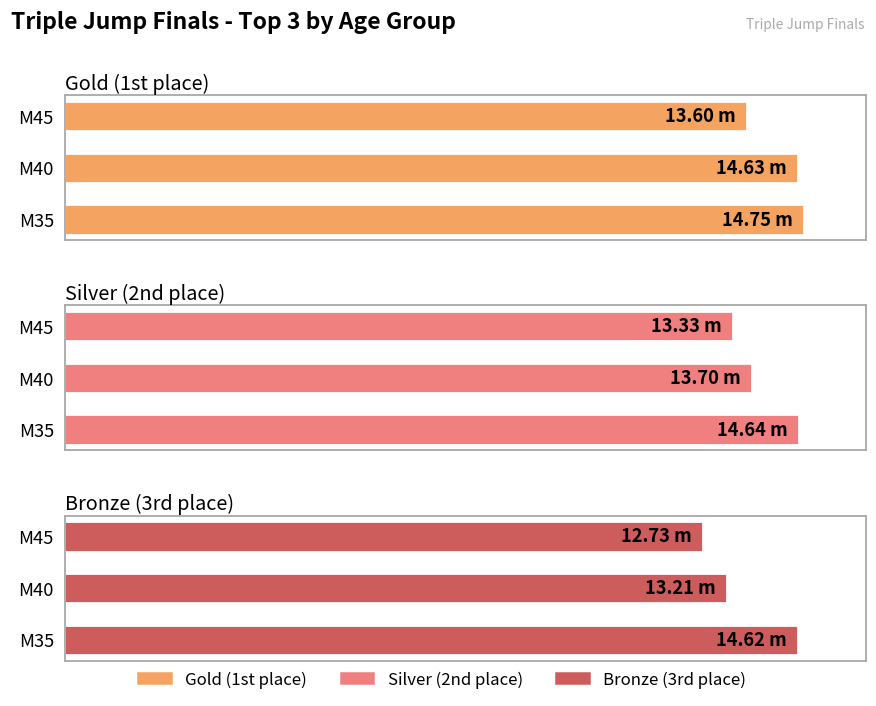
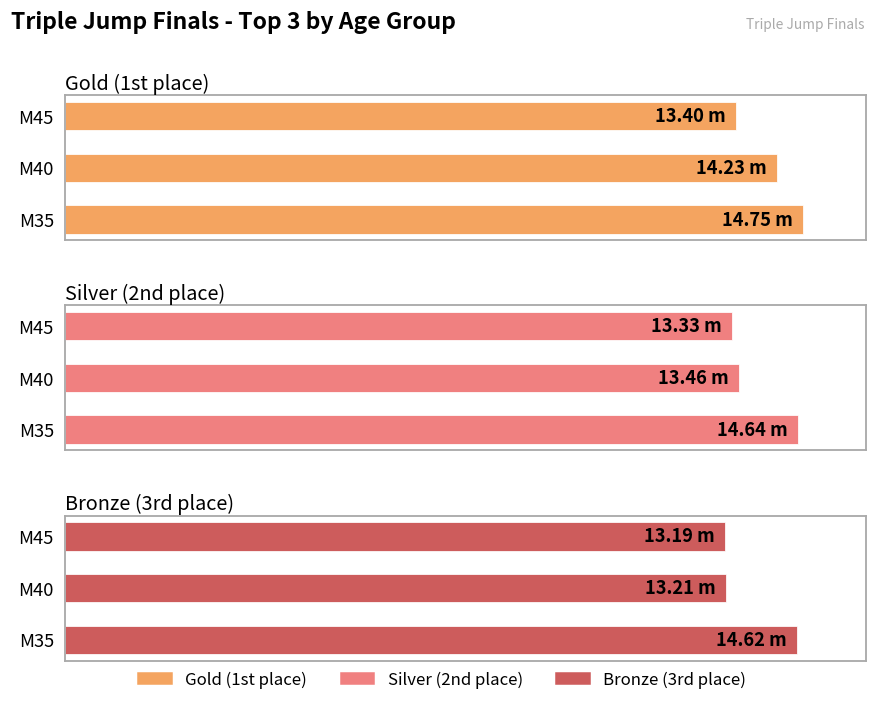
Gold (1st place), M45: 13.60 -> 13.40
Gold (1st place), M40: 14.63 -> 14.23
Silver (2nd place), M40: 13.70 -> 13.46
Bronze (3rd place), M45: 12.73 -> 13.19
